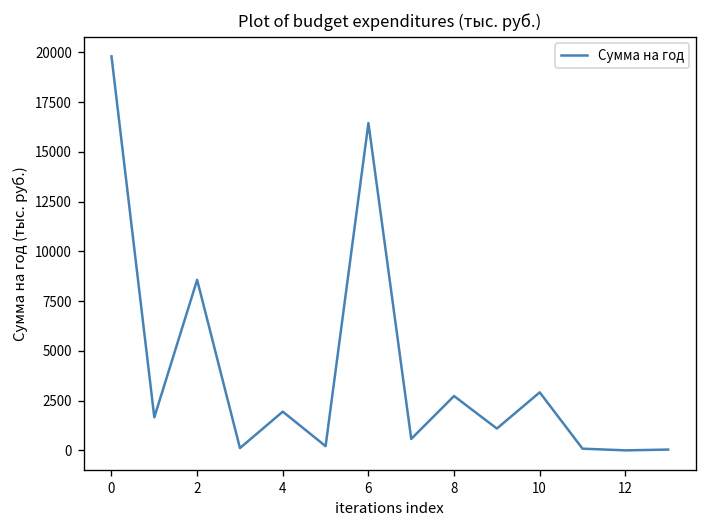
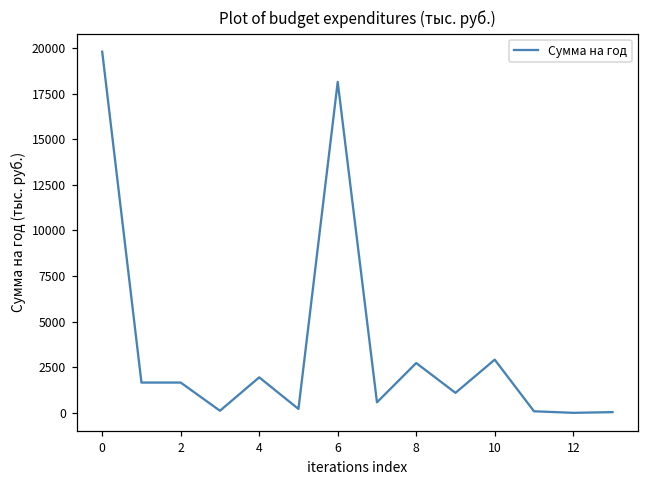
2: 8600 -> 1700
6: 16400 -> 18100
